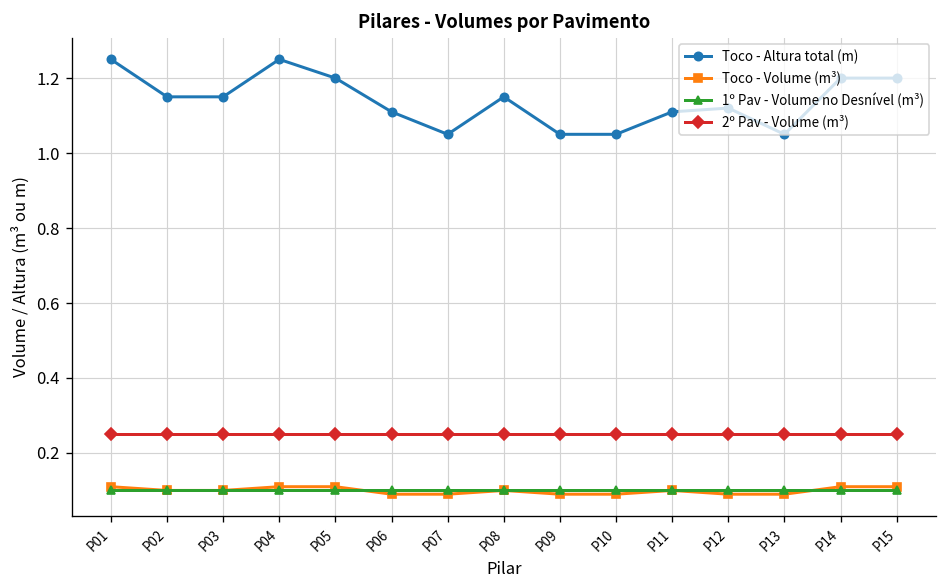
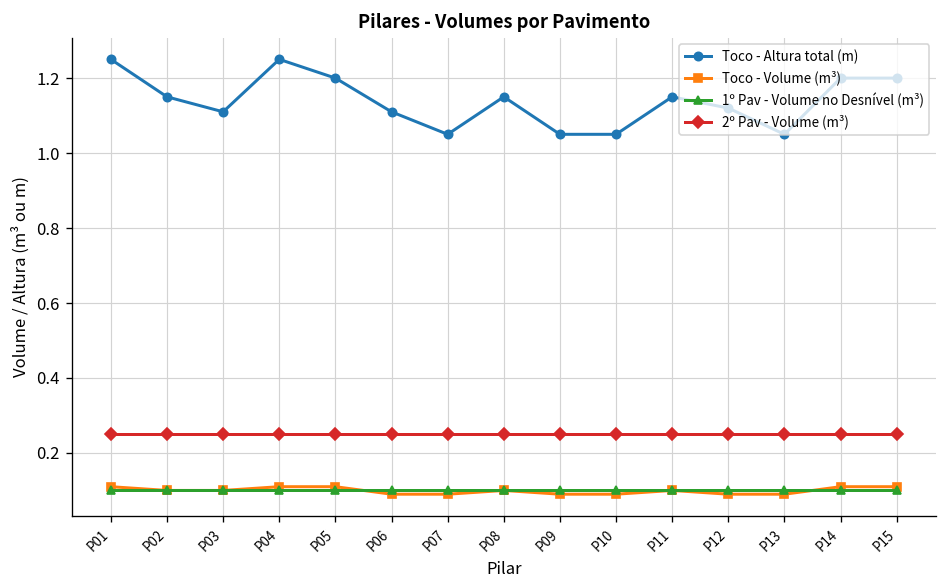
Toco - Altura total (m), P03: 1.15 -> 1.11
Toco - Altura total (m), P11: 1.11 -> 1.15
